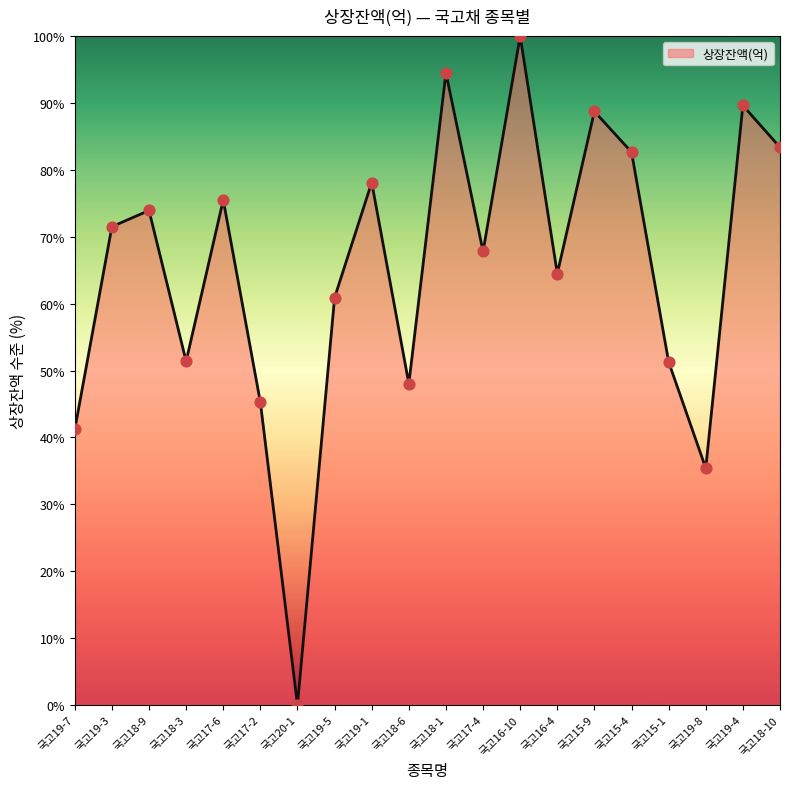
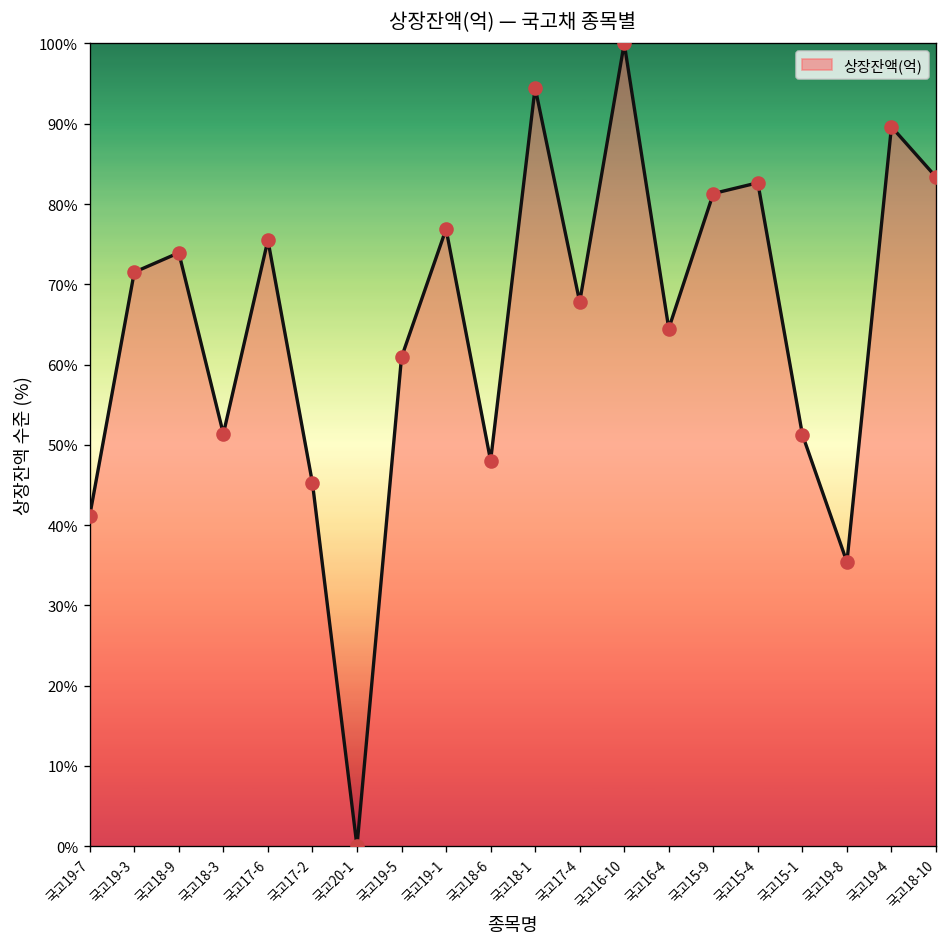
국고19-1: 78% -> 77%
국고15-9: 89% -> 81%
